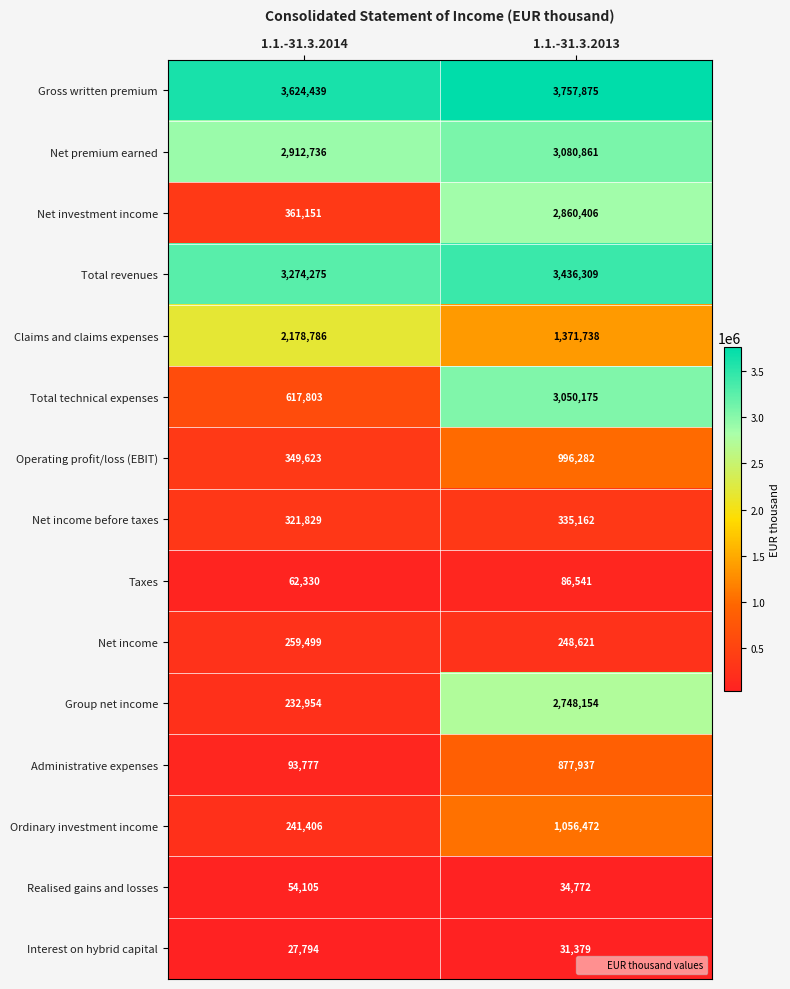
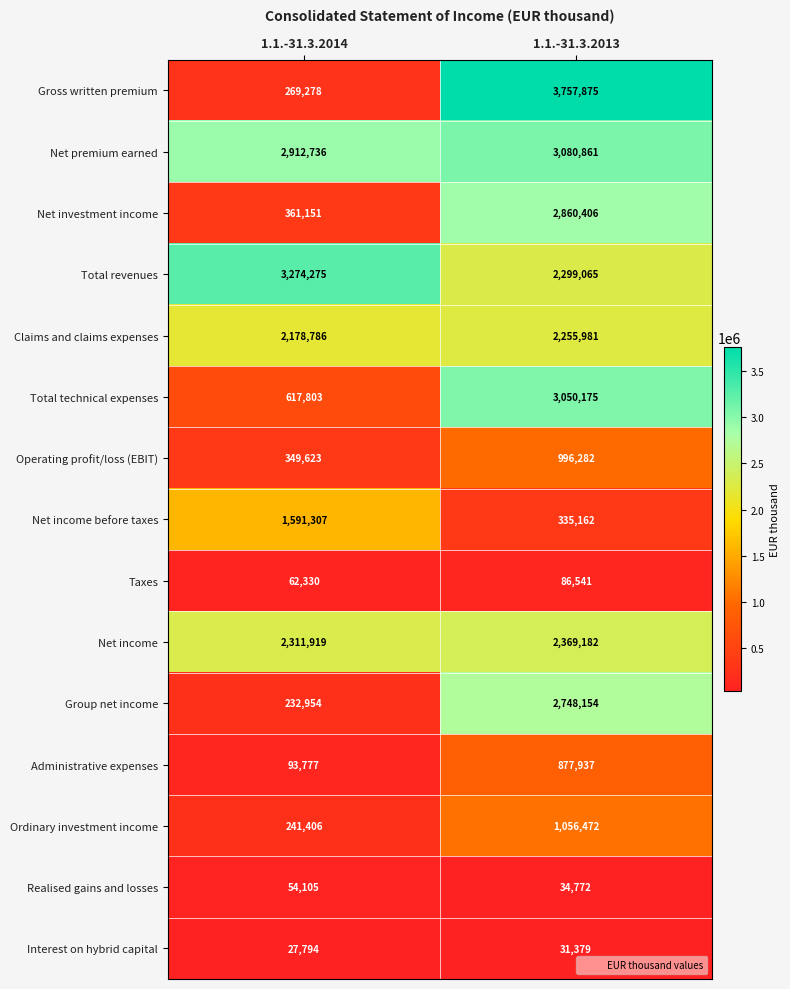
Gross written premium, 1.1.-31.3.2014: 3,624,439 -> 269,278
Total revenues, 1.1.-31.3.2013: 3,436,309 -> 2,299,065
Claims and claims expenses, 1.1.-31.3.2013: 1,371,738 -> 2,255,981
Net income before taxes, 1.1.-31.3.2014: 321,829 -> 1,591,307
Net income, 1.1.-31.3.2014: 259,499 -> 2,311,919
Net income, 1.1.-31.3.2013: 248,621 -> 2,369,182
